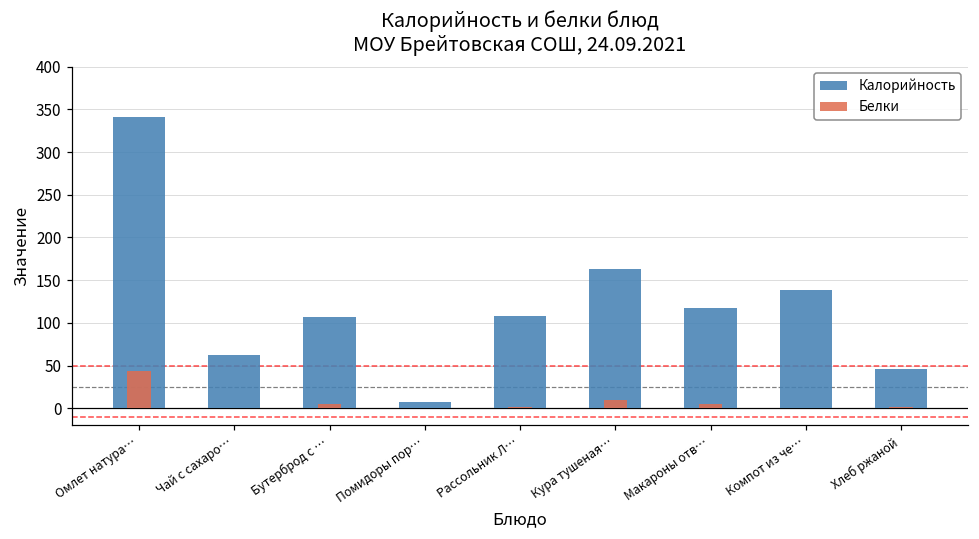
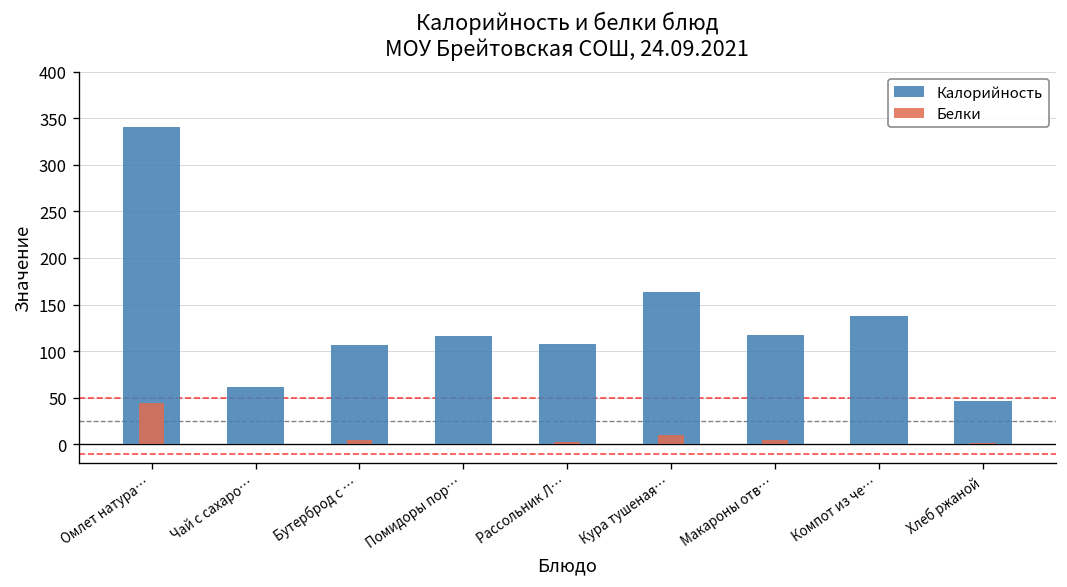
Калорийность, Помидоры пор…: 10 -> 120
